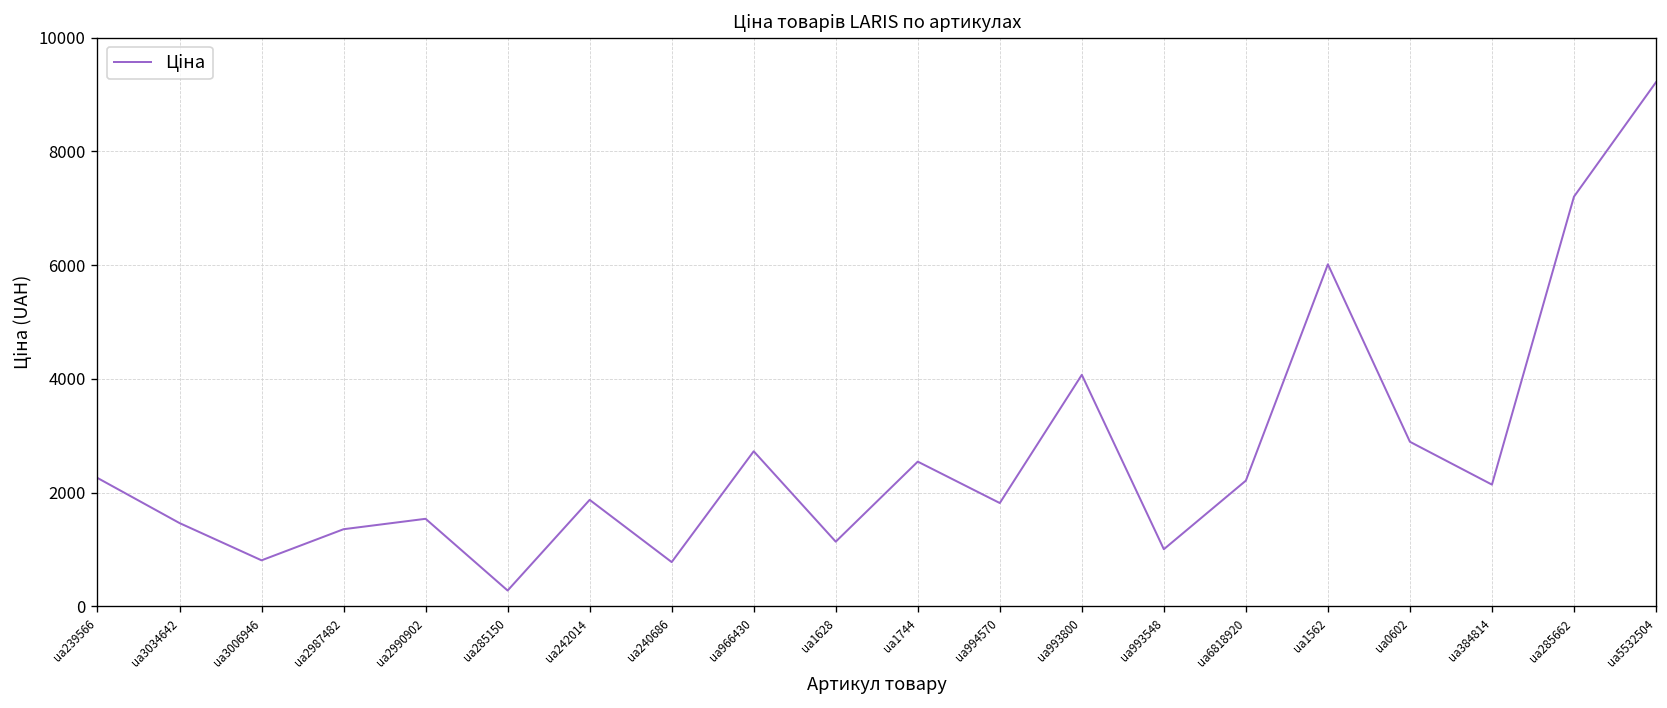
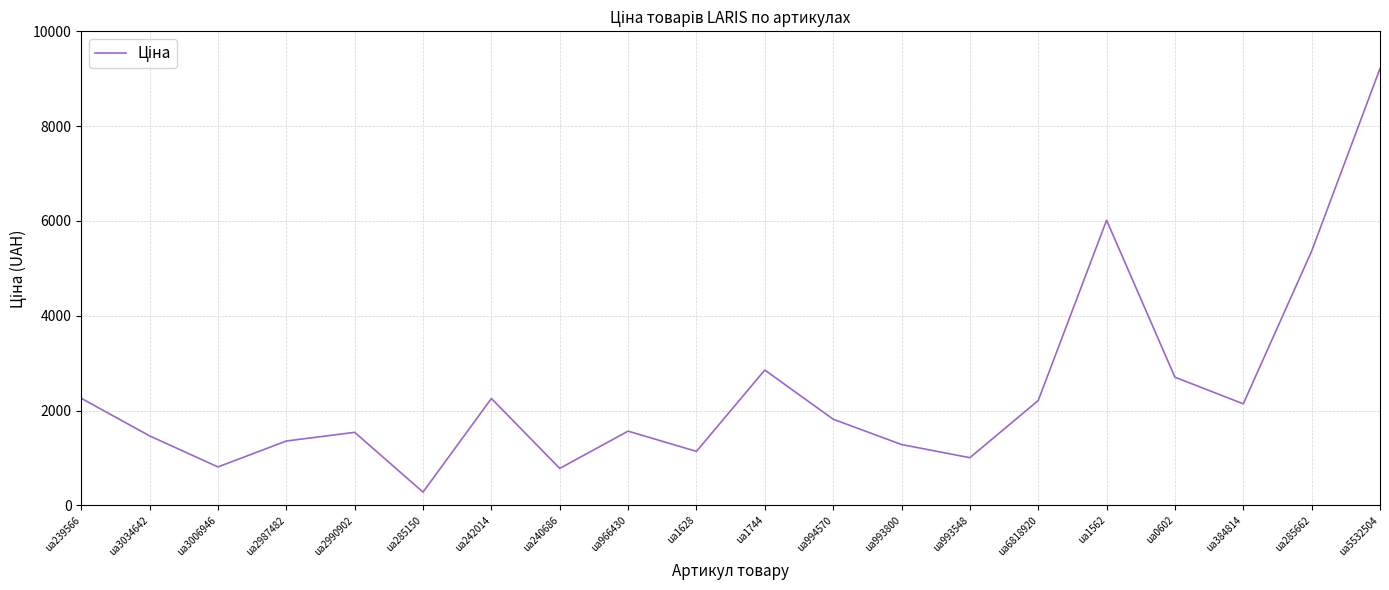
ua242014: 1900 -> 2300
ua966430: 2700 -> 1600
ua1744: 2500 -> 2900
ua993800: 4100 -> 1300
ua0602: 2900 -> 2700
ua285662: 7200 -> 5400
